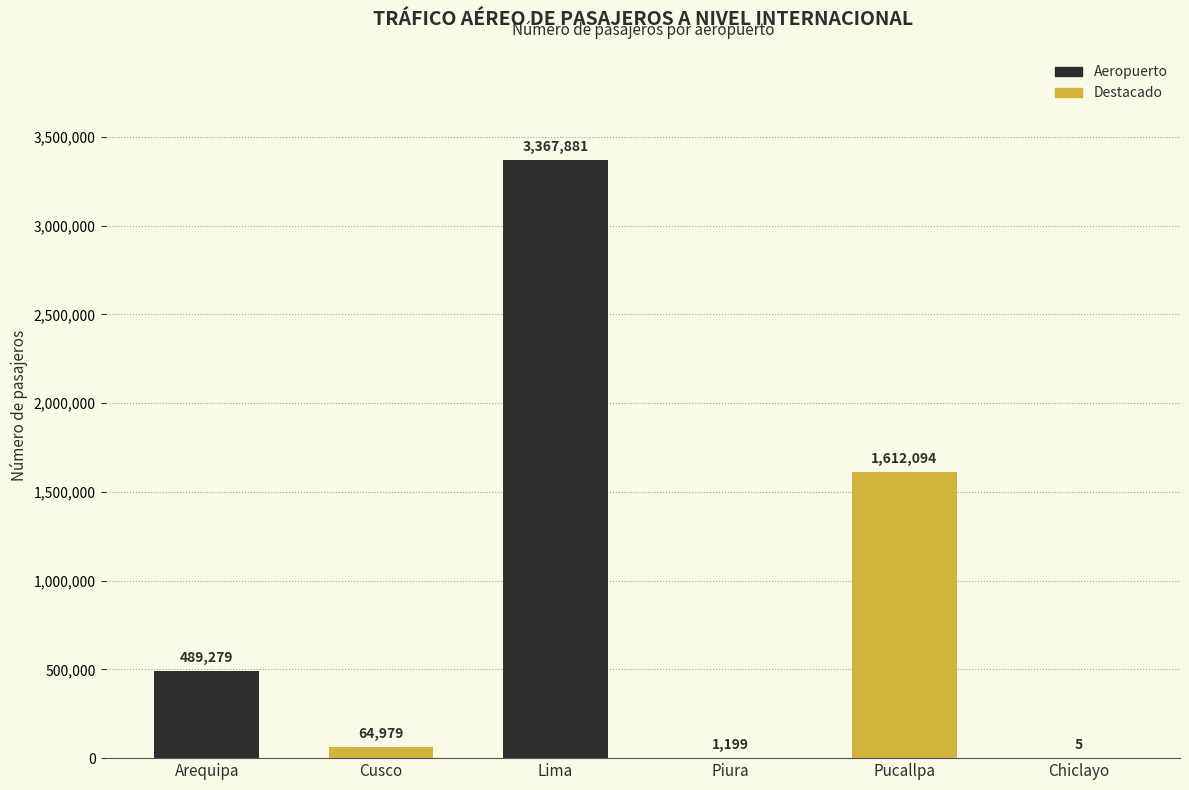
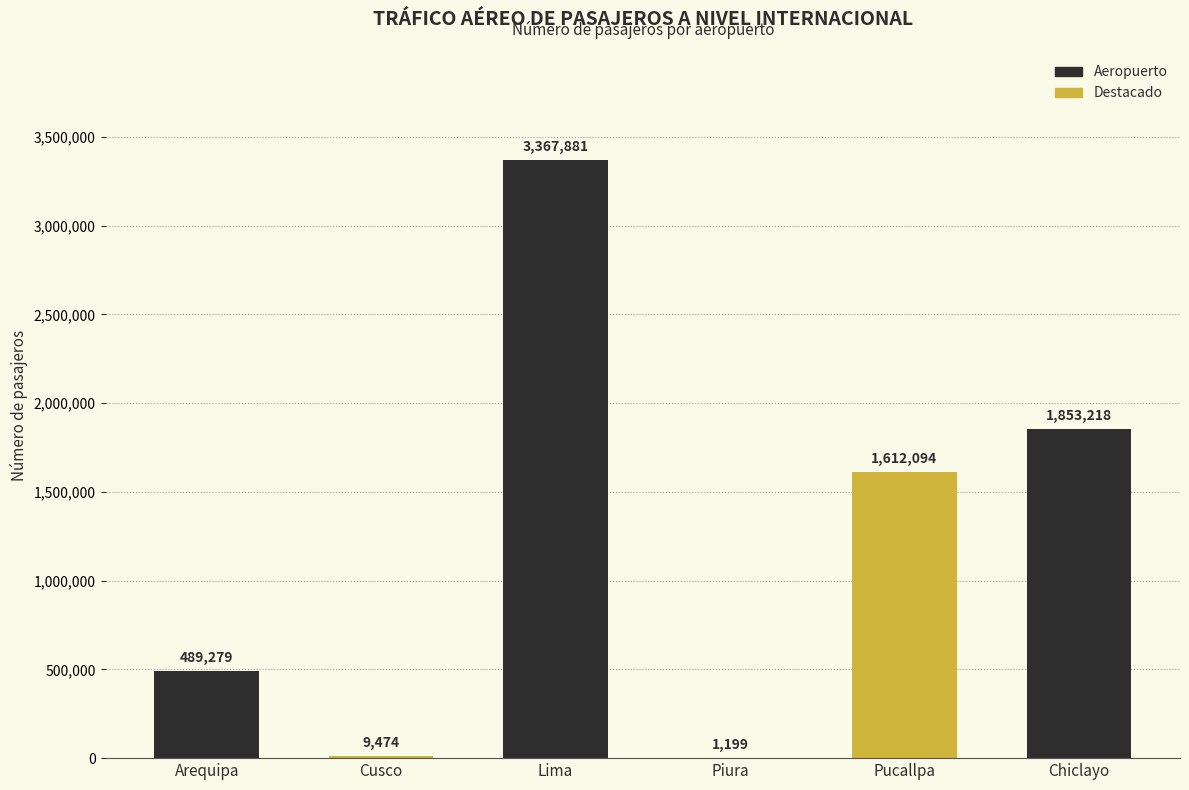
Cusco: 64,979 -> 9,474
Chiclayo: 5 -> 1,853,218
